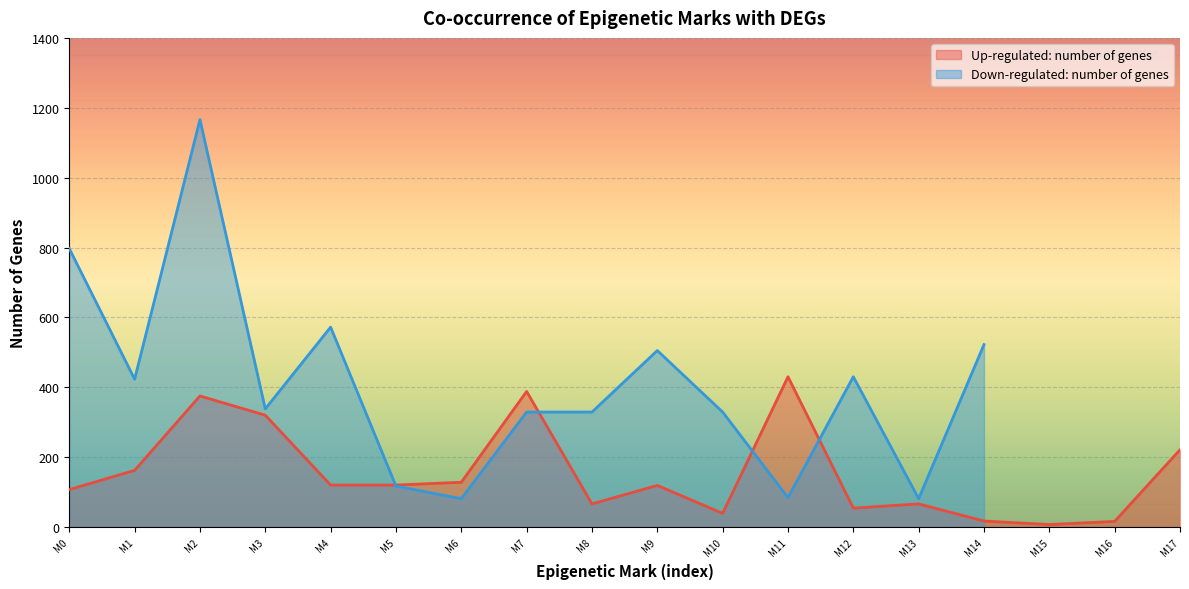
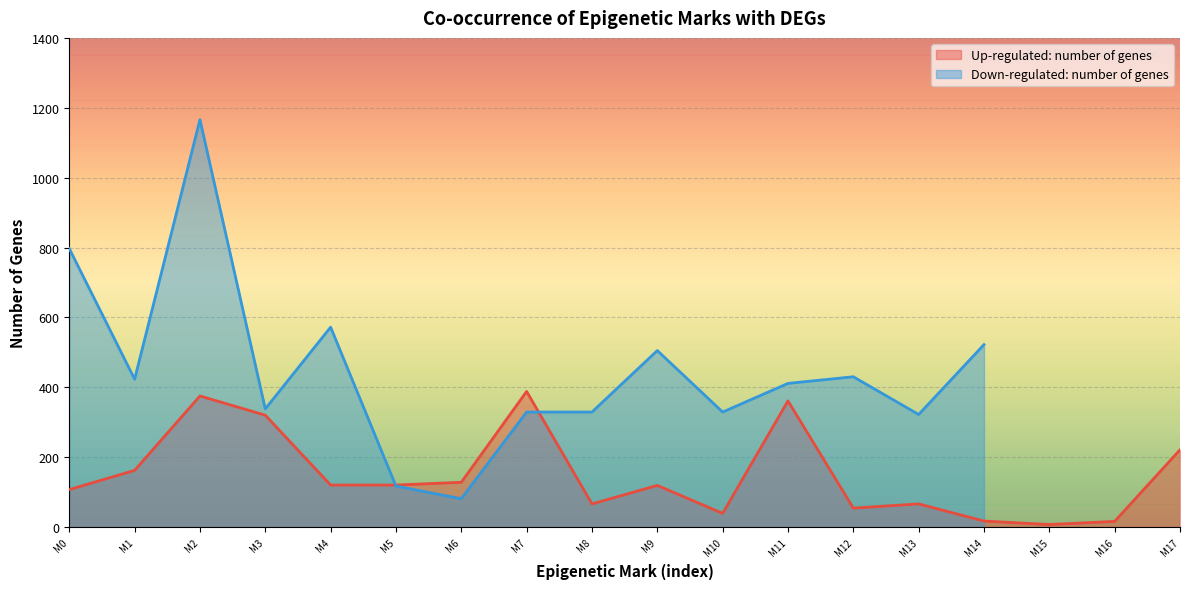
Up-regulated: number of genes, M11: 430 -> 360
Down-regulated: number of genes, M11: 80 -> 410
Down-regulated: number of genes, M13: 80 -> 320
